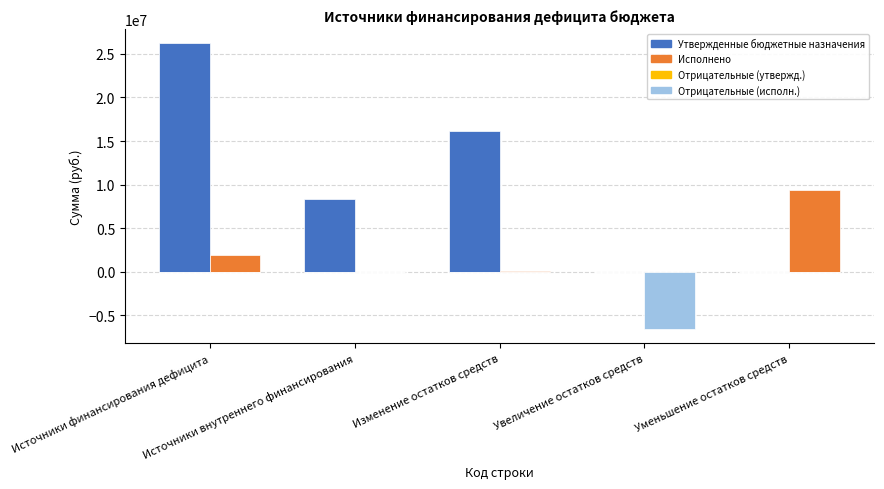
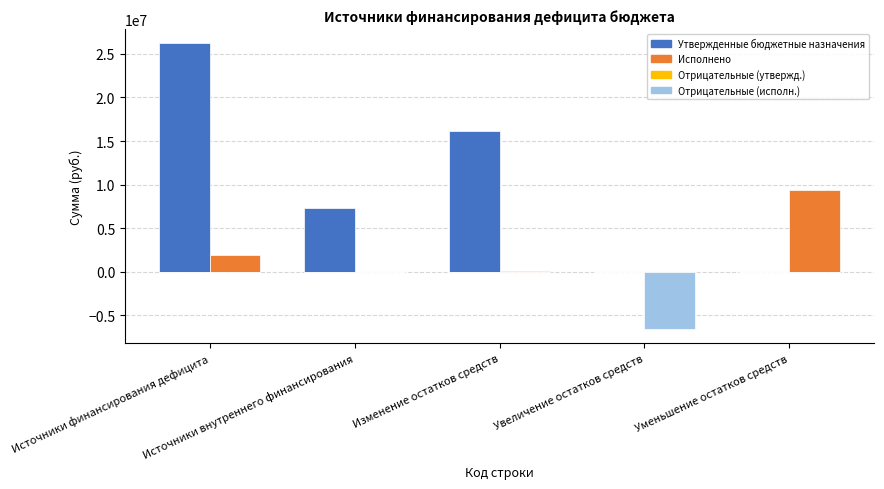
Утвержденные бюджетные назначения, Источники внутреннего финансирования: 8000000 -> 7000000
